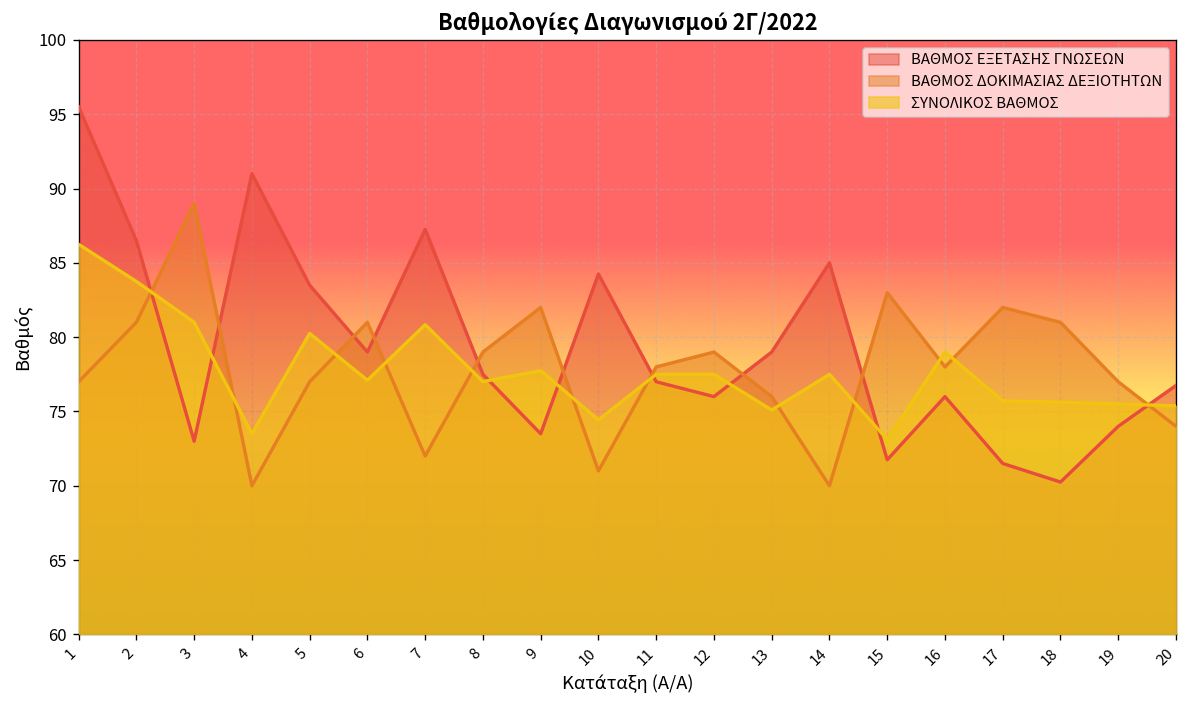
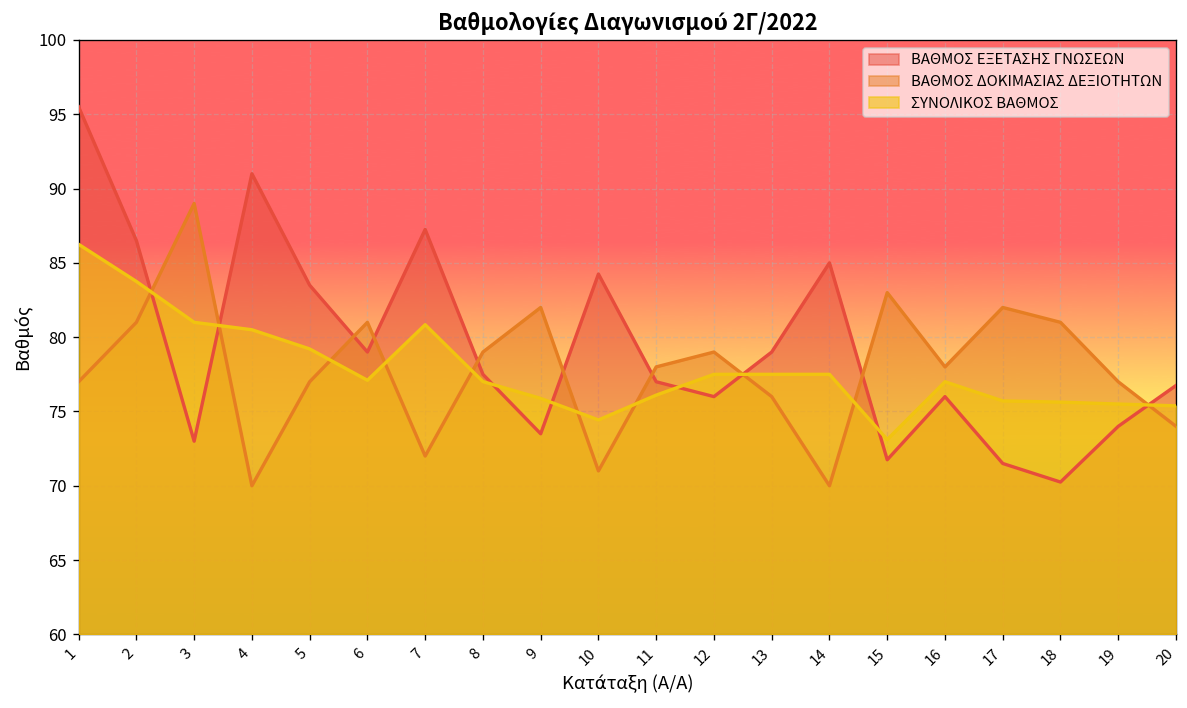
ΣΥΝΟΛΙΚΟΣ ΒΑΘΜΟΣ, 4: 73.5 -> 80.5
ΣΥΝΟΛΙΚΟΣ ΒΑΘΜΟΣ, 5: 80.3 -> 79.2
ΣΥΝΟΛΙΚΟΣ ΒΑΘΜΟΣ, 9: 77.8 -> 75.9
ΣΥΝΟΛΙΚΟΣ ΒΑΘΜΟΣ, 11: 77.5 -> 76.1
ΣΥΝΟΛΙΚΟΣ ΒΑΘΜΟΣ, 13: 75.1 -> 77.5
ΣΥΝΟΛΙΚΟΣ ΒΑΘΜΟΣ, 16: 79 -> 77
